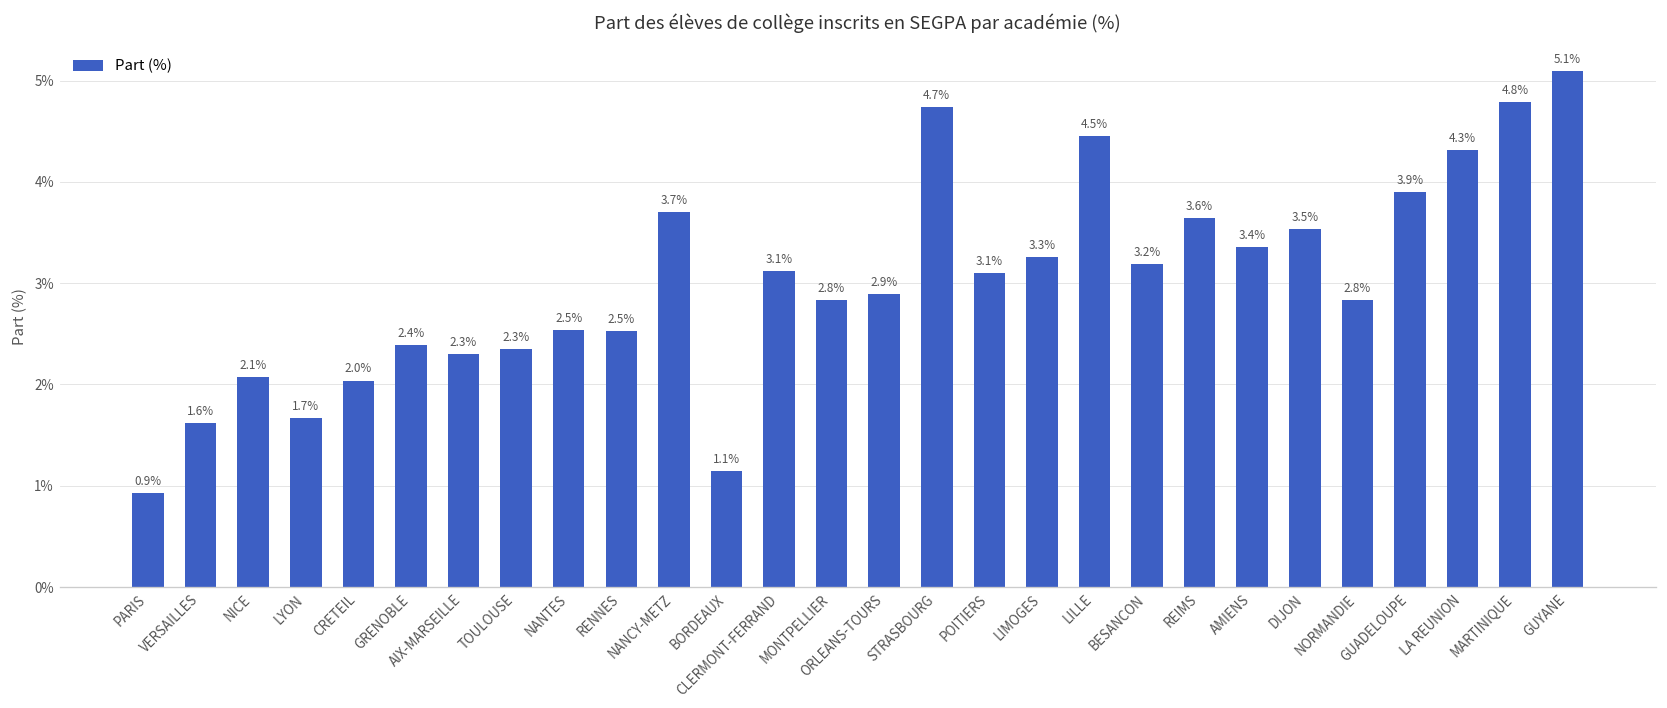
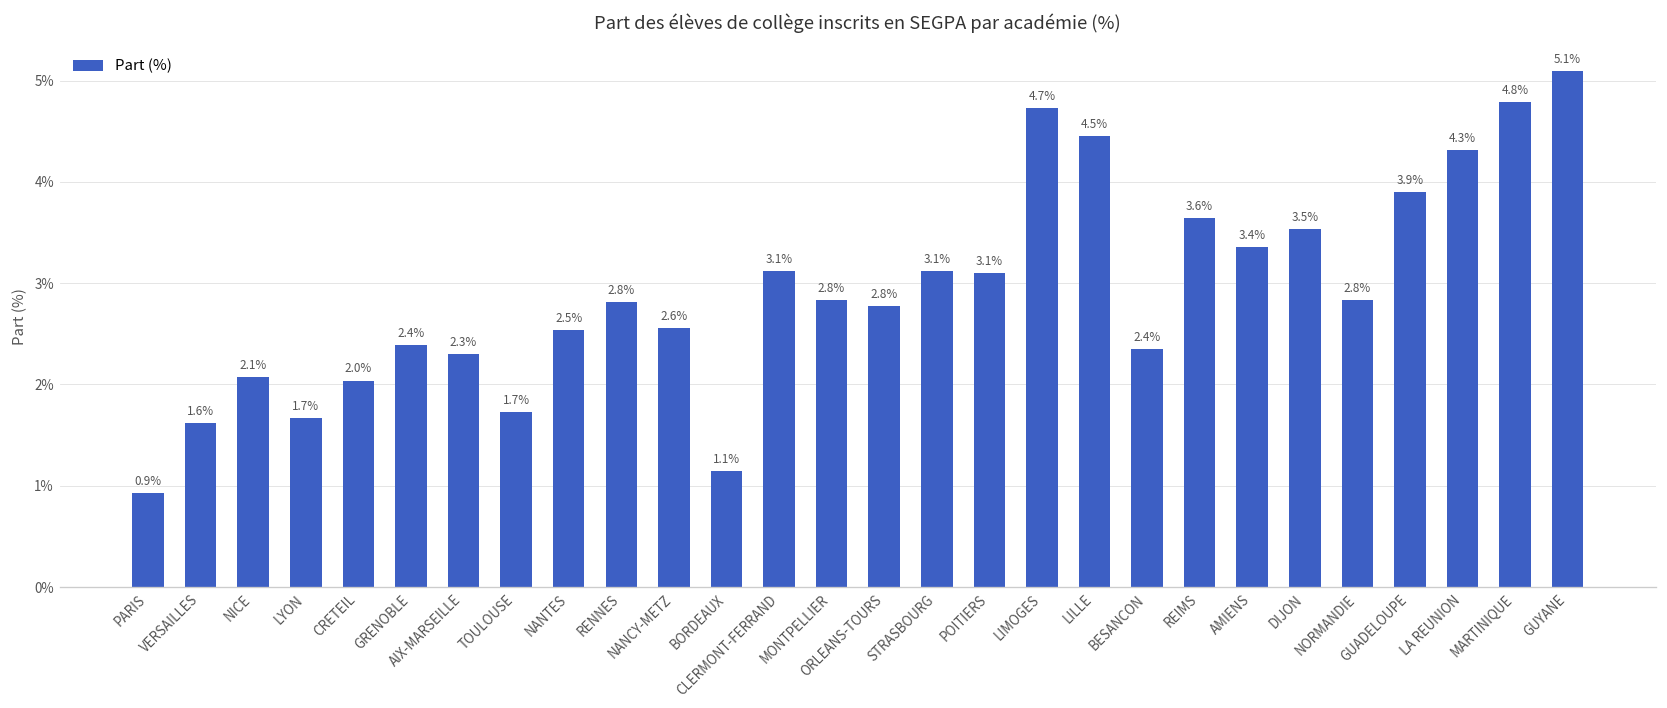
TOULOUSE: 2.3% -> 1.7%
RENNES: 2.5% -> 2.8%
NANCY-METZ: 3.7% -> 2.6%
ORLEANS-TOURS: 2.9% -> 2.8%
STRASBOURG: 4.7% -> 3.1%
LIMOGES: 3.3% -> 4.7%
BESANCON: 3.2% -> 2.4%
